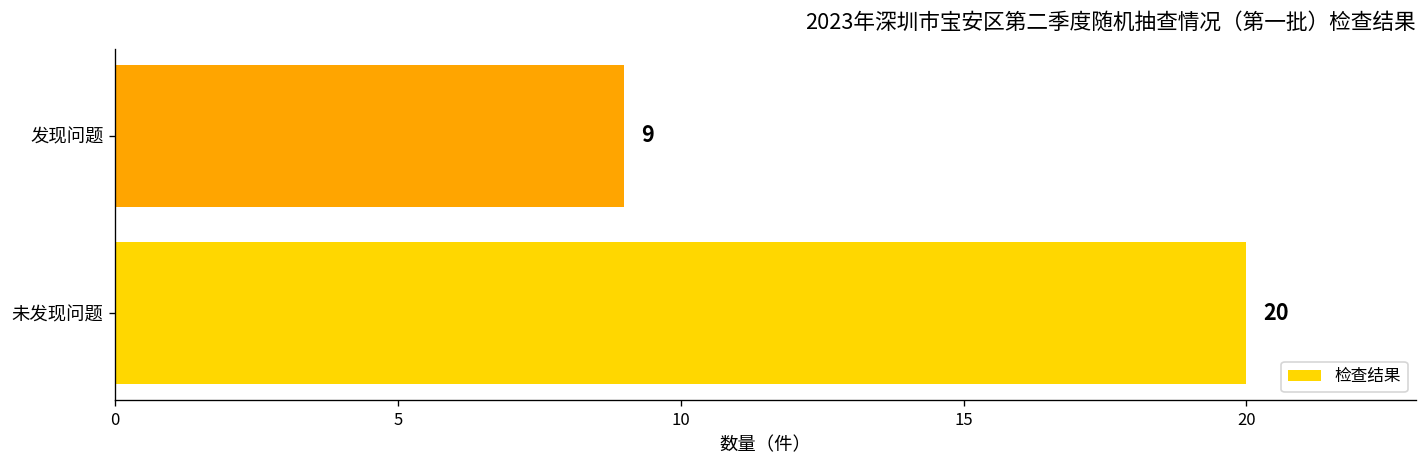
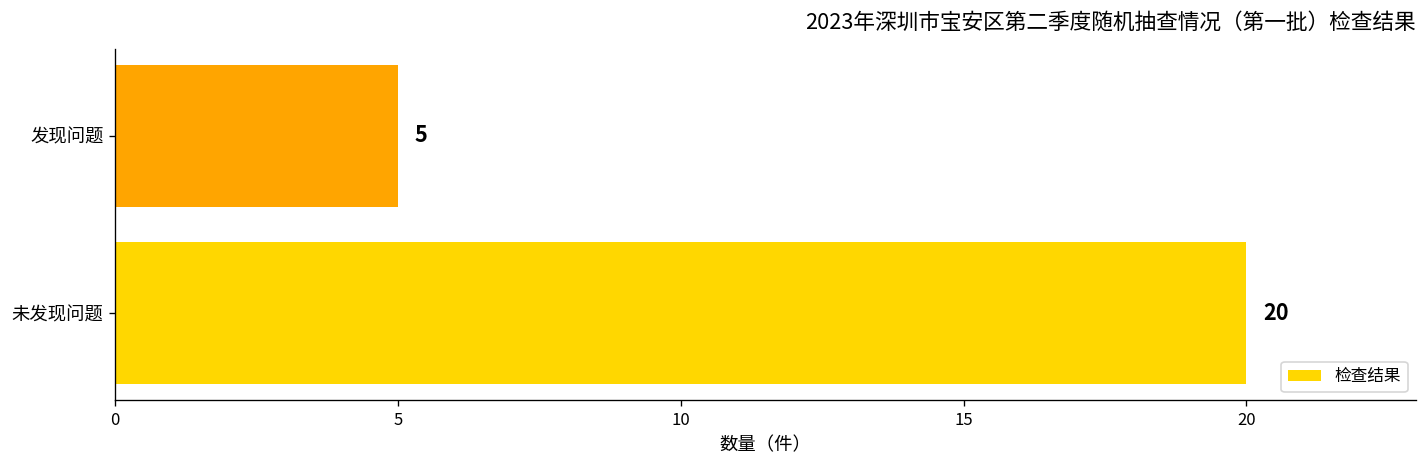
发现问题: 9 -> 5
